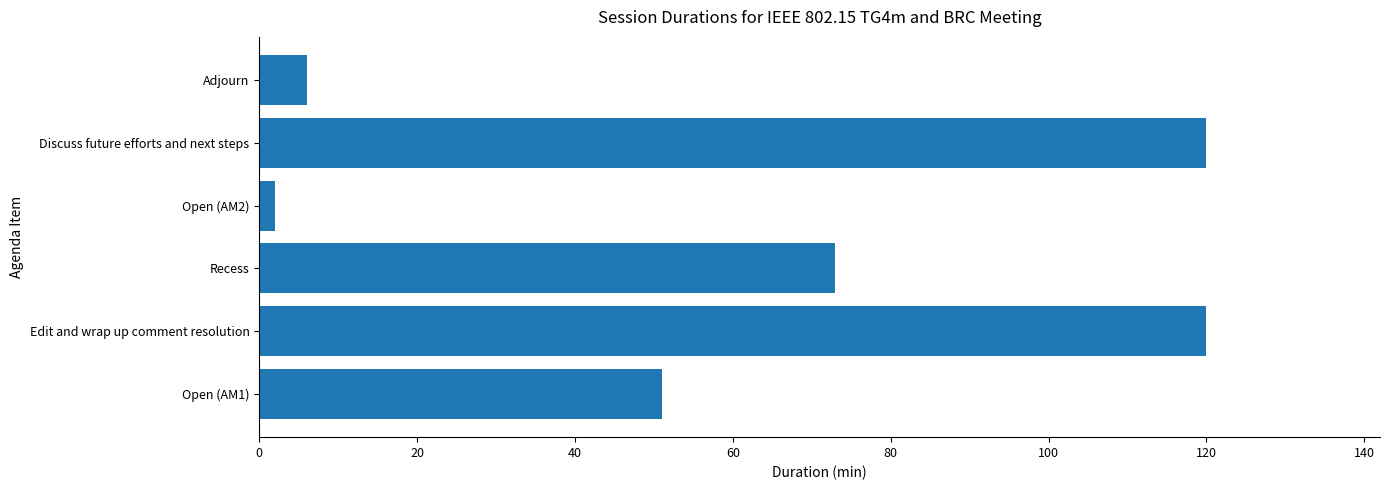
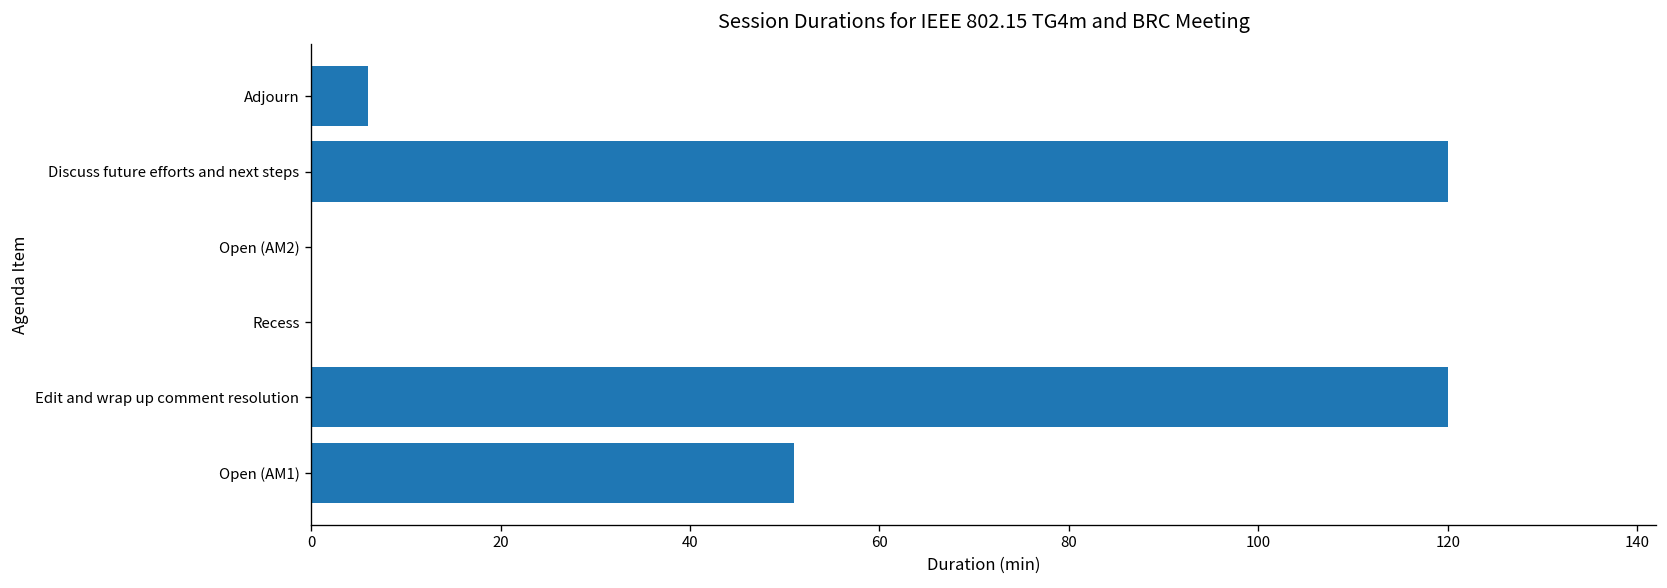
Open (AM2): 2 -> 0
Recess: 73 -> 0
